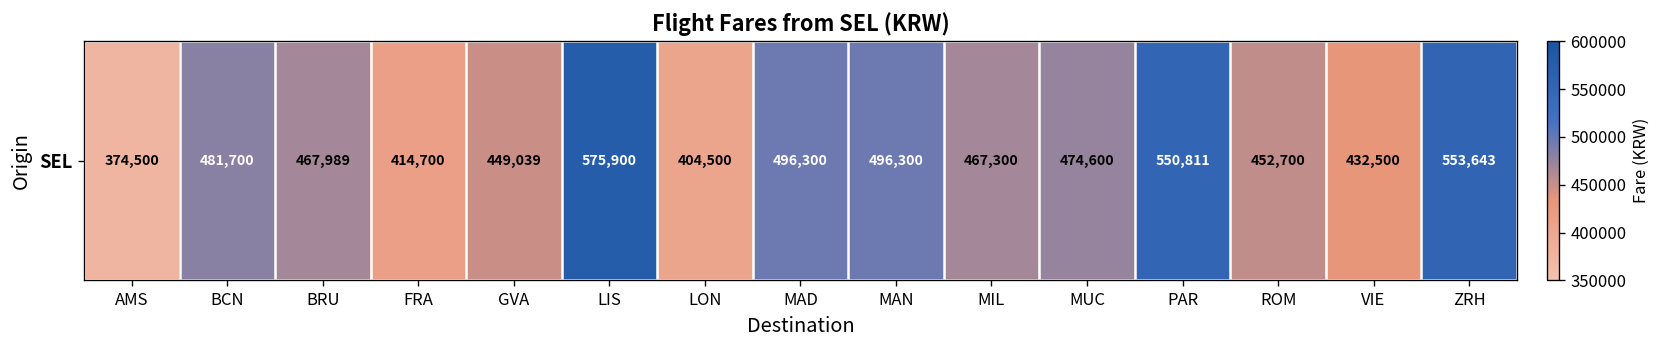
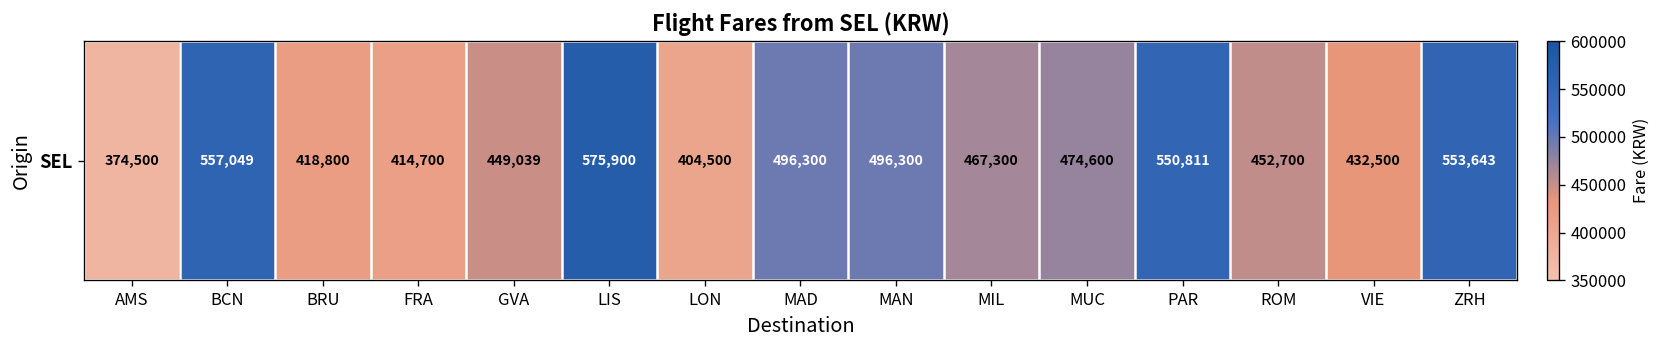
SEL, BCN: 481,700 -> 557,049
SEL, BRU: 467,989 -> 418,800
